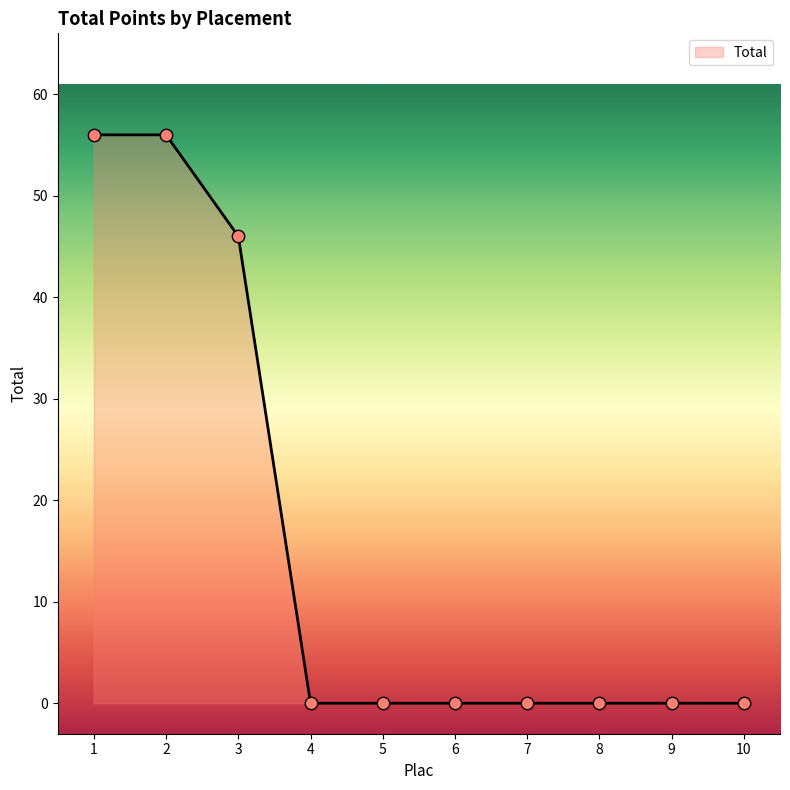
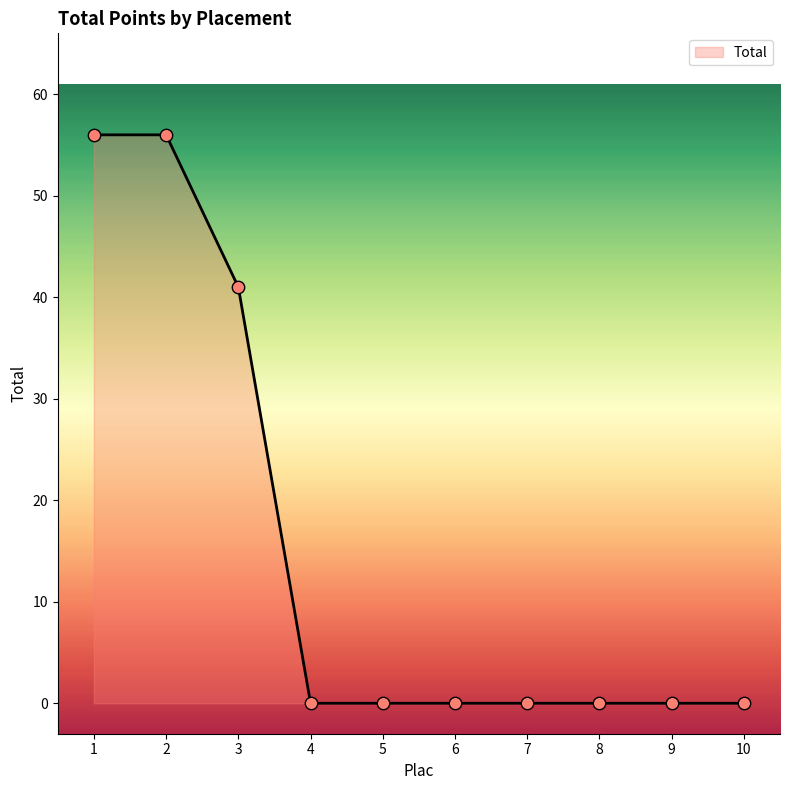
3: 46 -> 41
